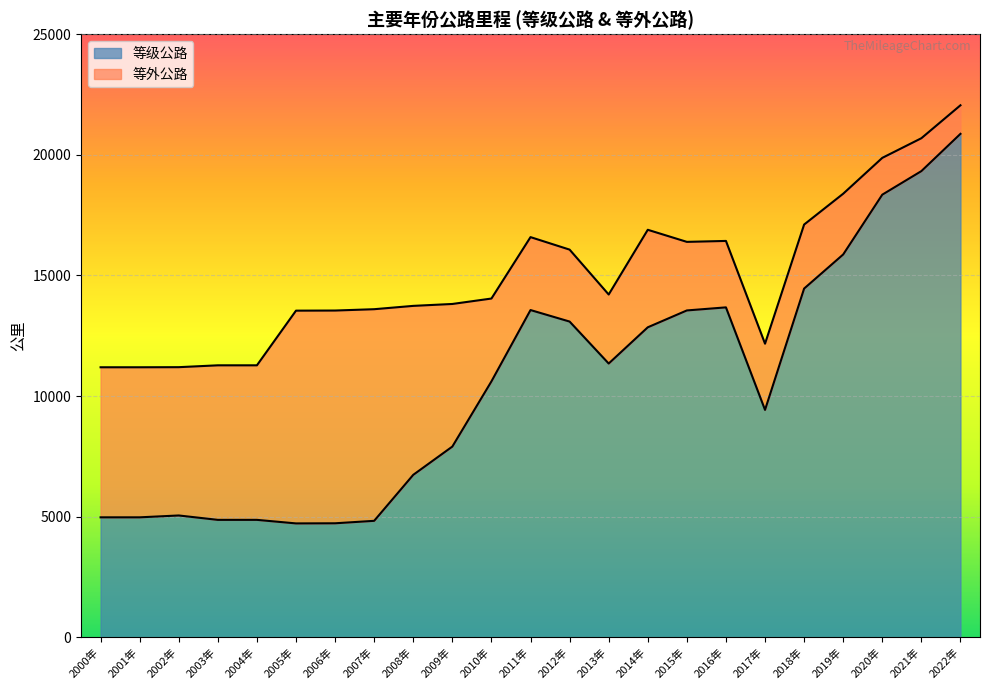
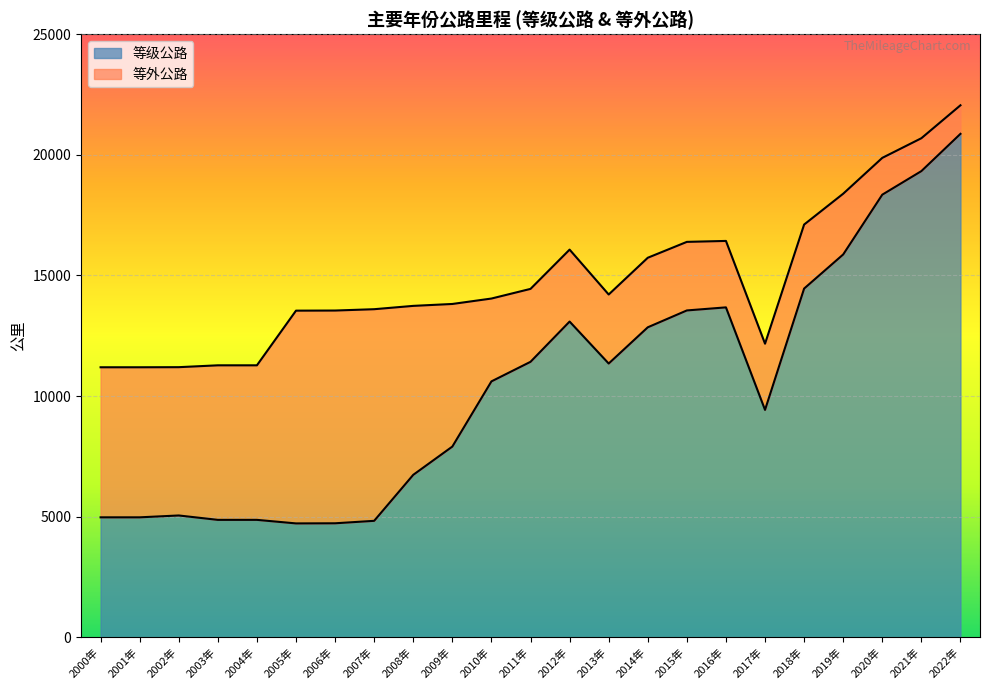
等级公路, 2011年: 13600 -> 11400
等外公路, 2014年: 4000 -> 2900
